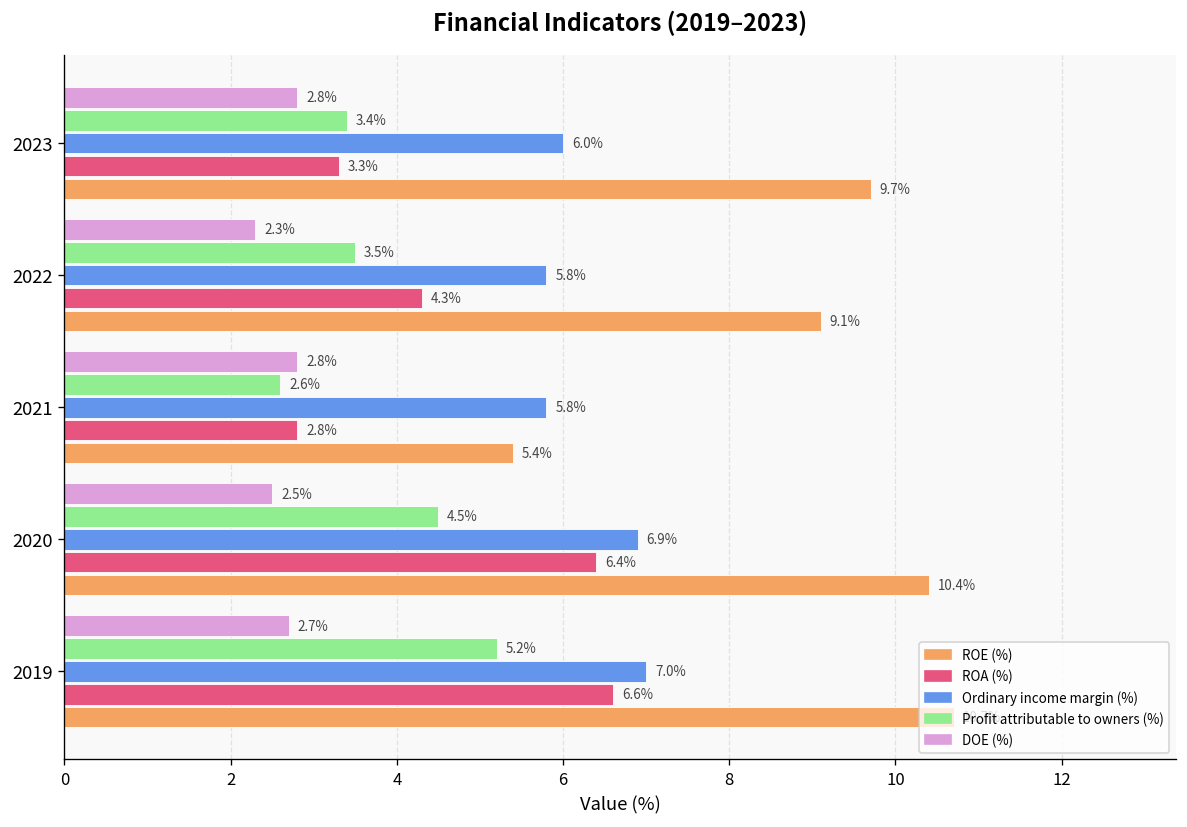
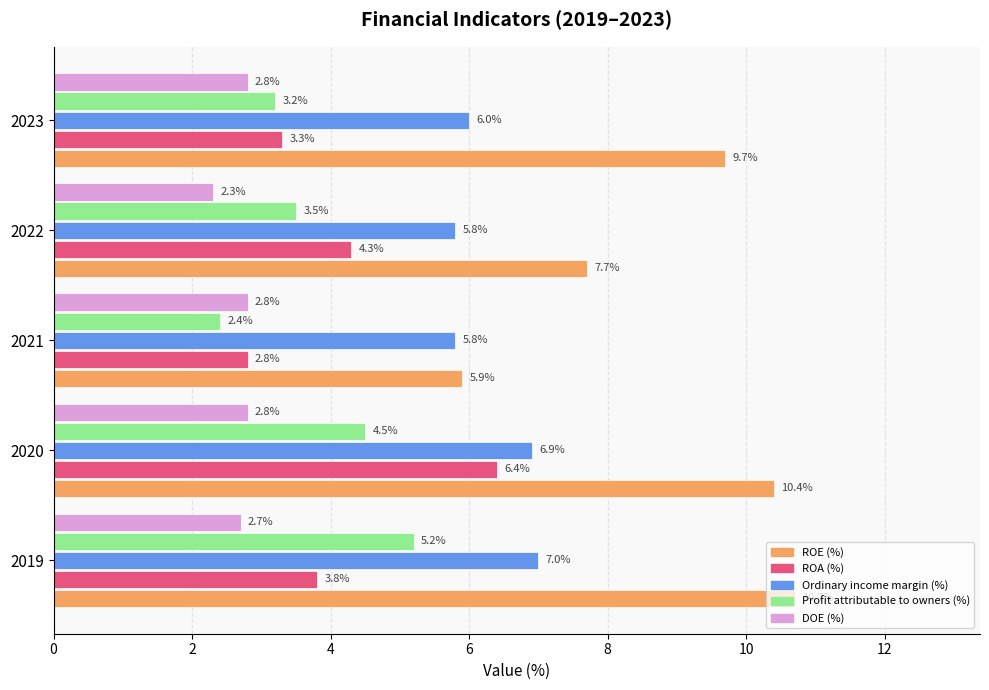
Profit attributable to owners (%), 2023: 3.4% -> 3.2%
ROE (%), 2022: 9.1% -> 7.7%
Profit attributable to owners (%), 2021: 2.6% -> 2.4%
ROE (%), 2021: 5.4% -> 5.9%
DOE (%), 2020: 2.5% -> 2.8%
ROA (%), 2019: 6.6% -> 3.8%
